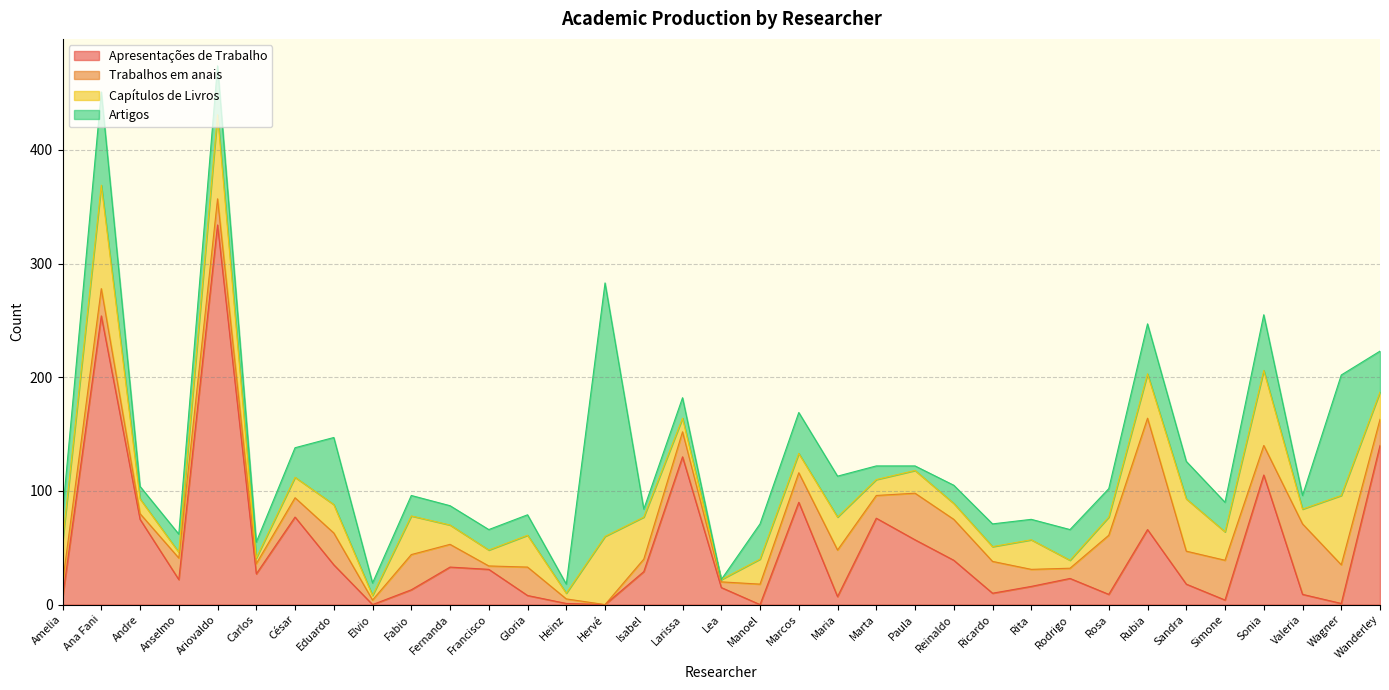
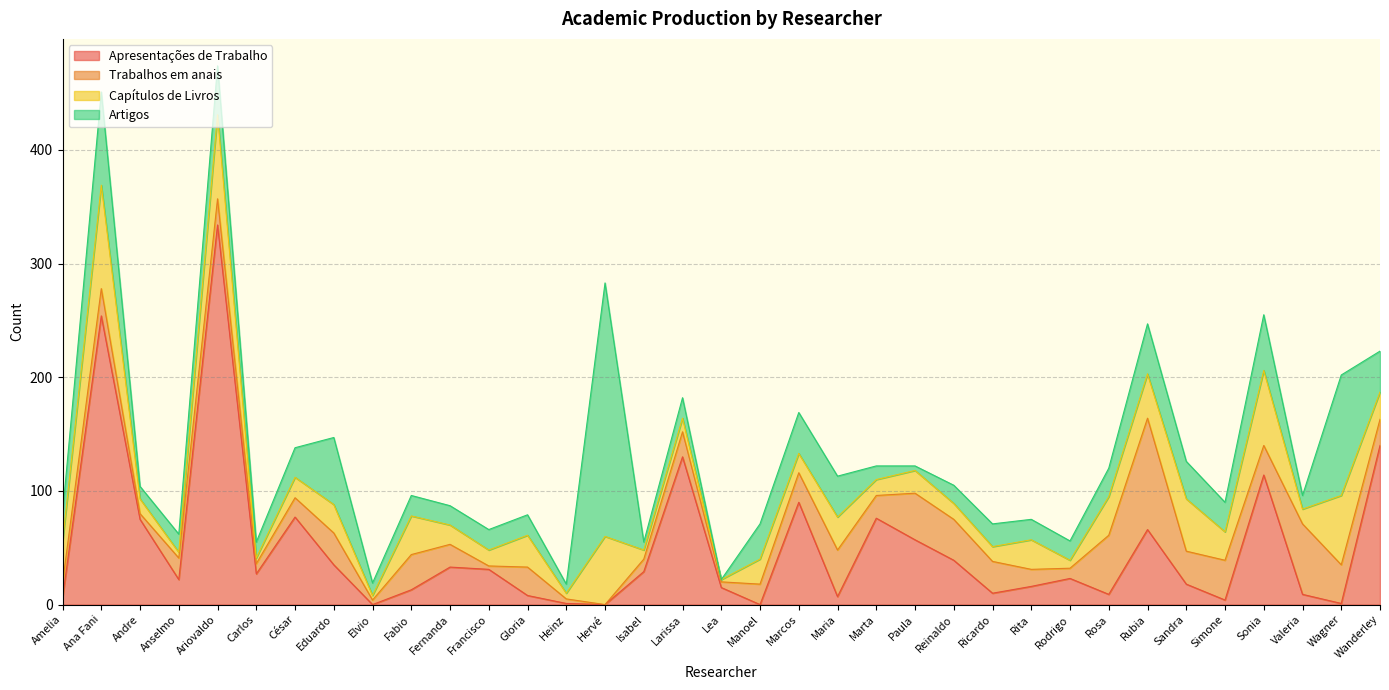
Capítulos de Livros, Isabel: 37 -> 8
Artigos, Rodrigo: 27 -> 17
Capítulos de Livros, Rosa: 16 -> 34
